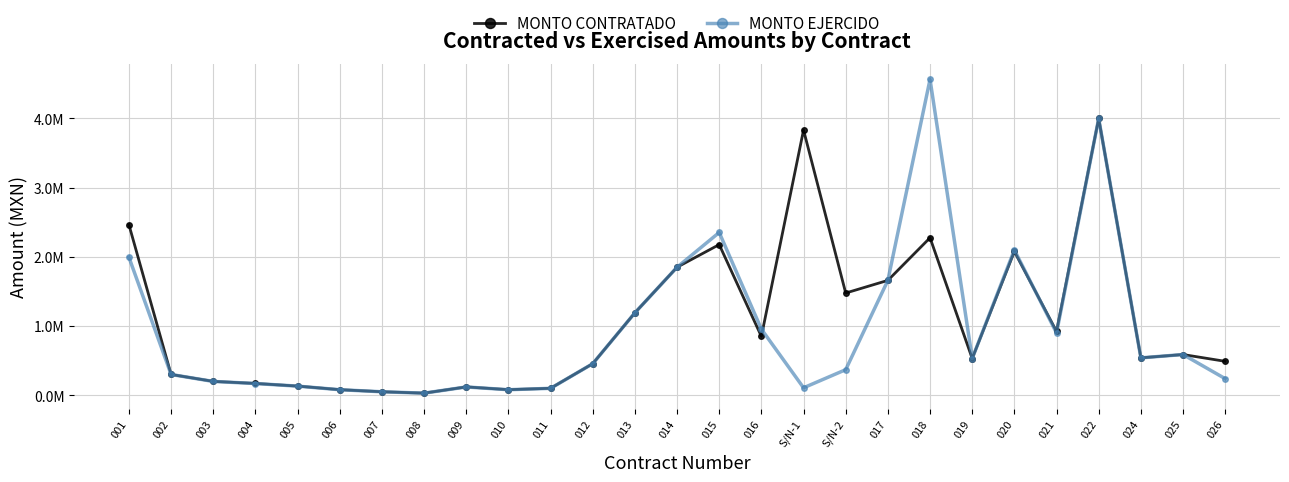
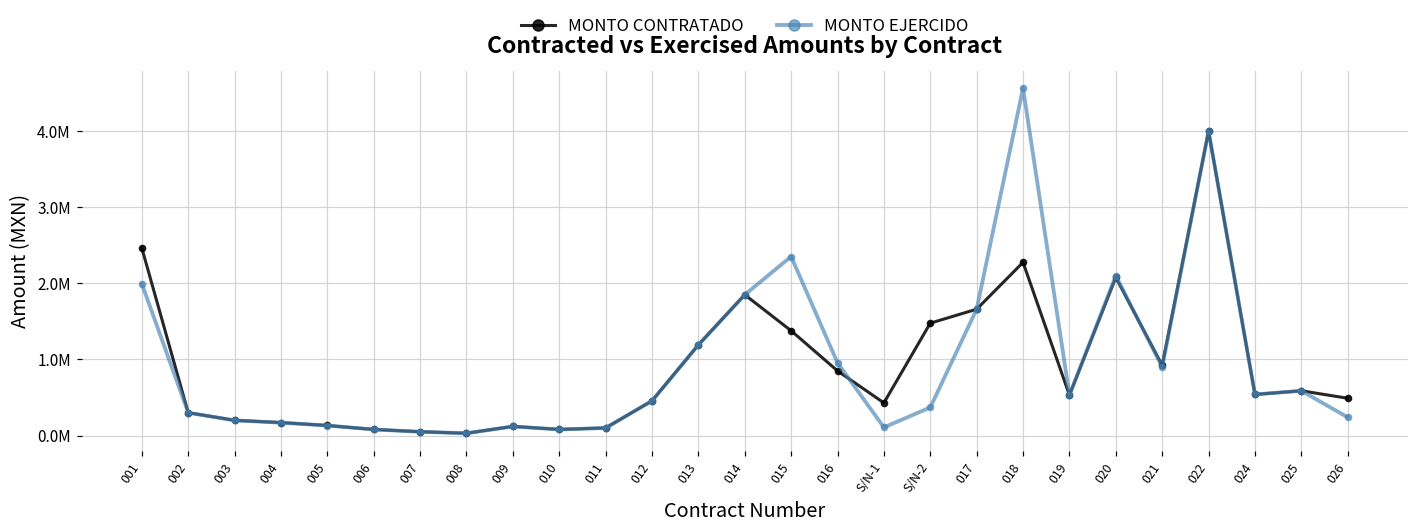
MONTO CONTRATADO, 015: 2200000 -> 1400000
MONTO CONTRATADO, S/N-1: 3800000 -> 400000
